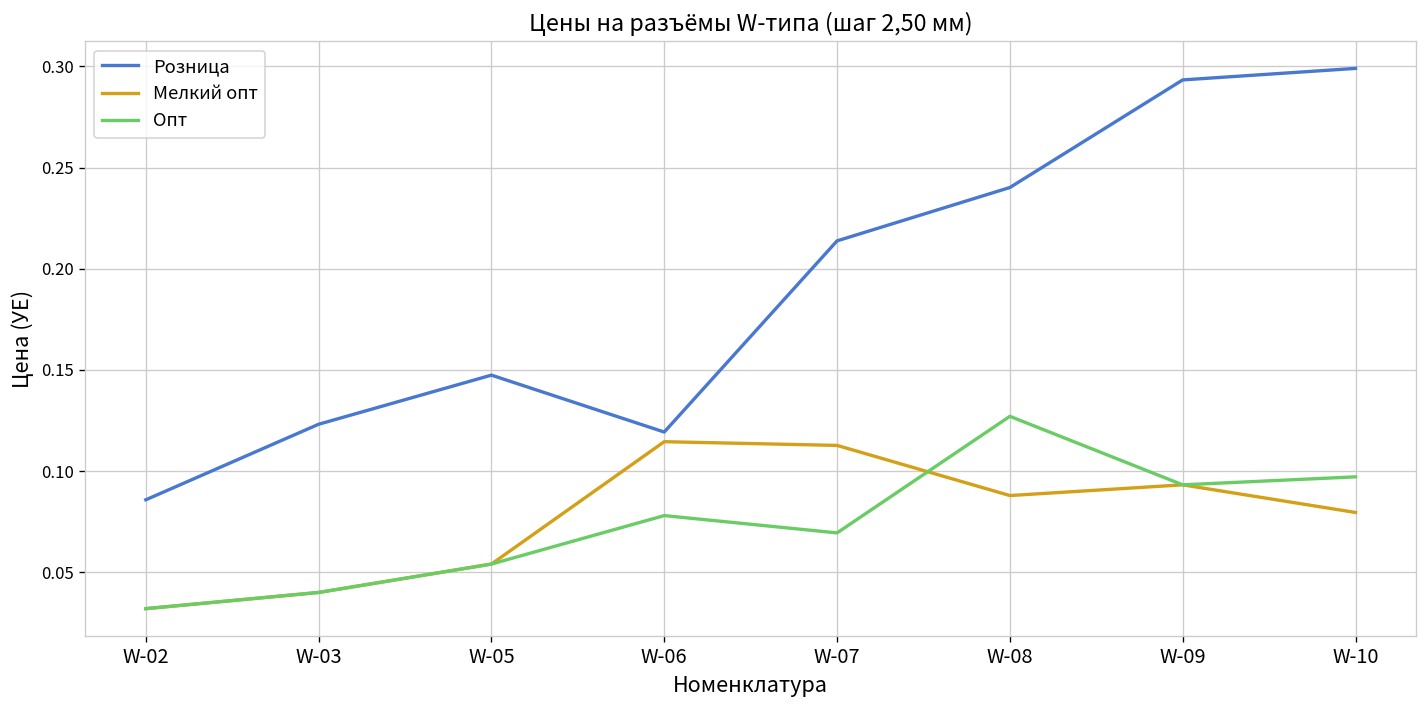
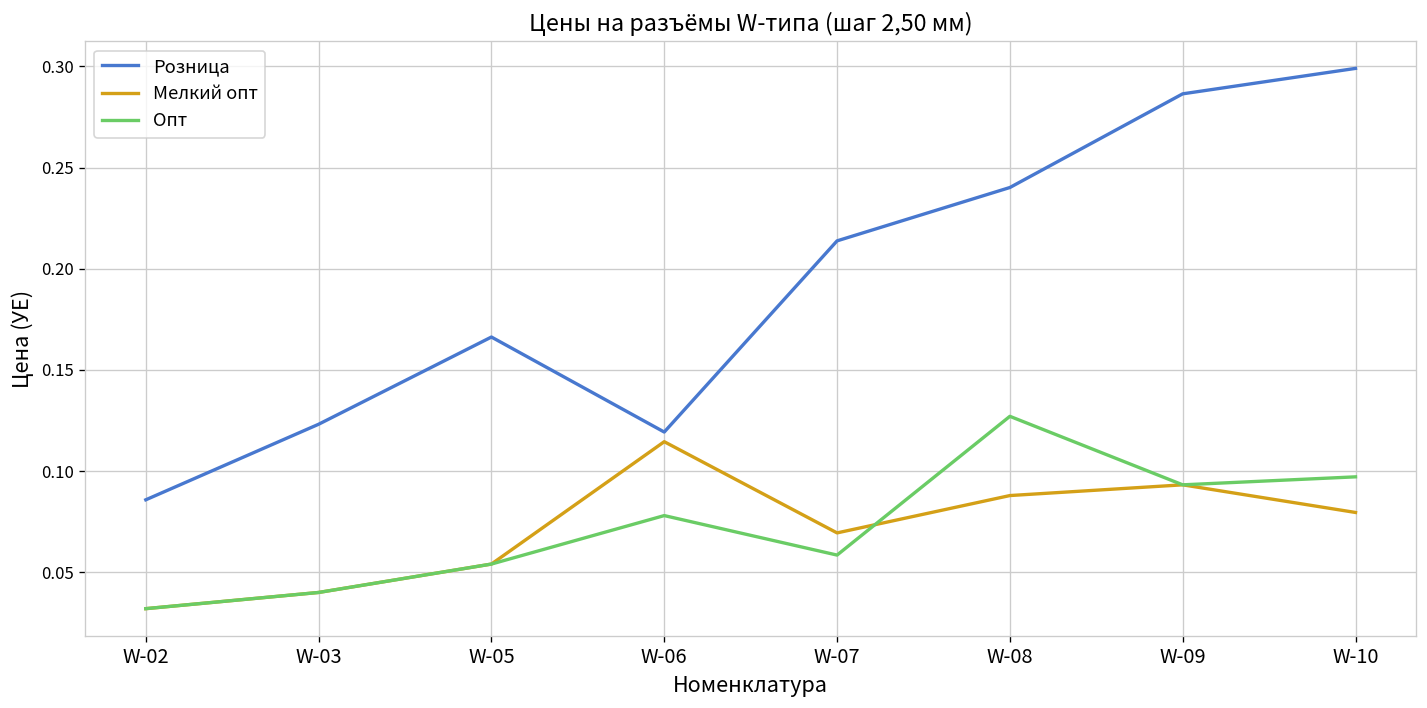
Розница, W-05: 0.147 -> 0.166
Мелкий опт, W-07: 0.113 -> 0.069
Опт, W-07: 0.069 -> 0.059
Розница, W-09: 0.293 -> 0.286
